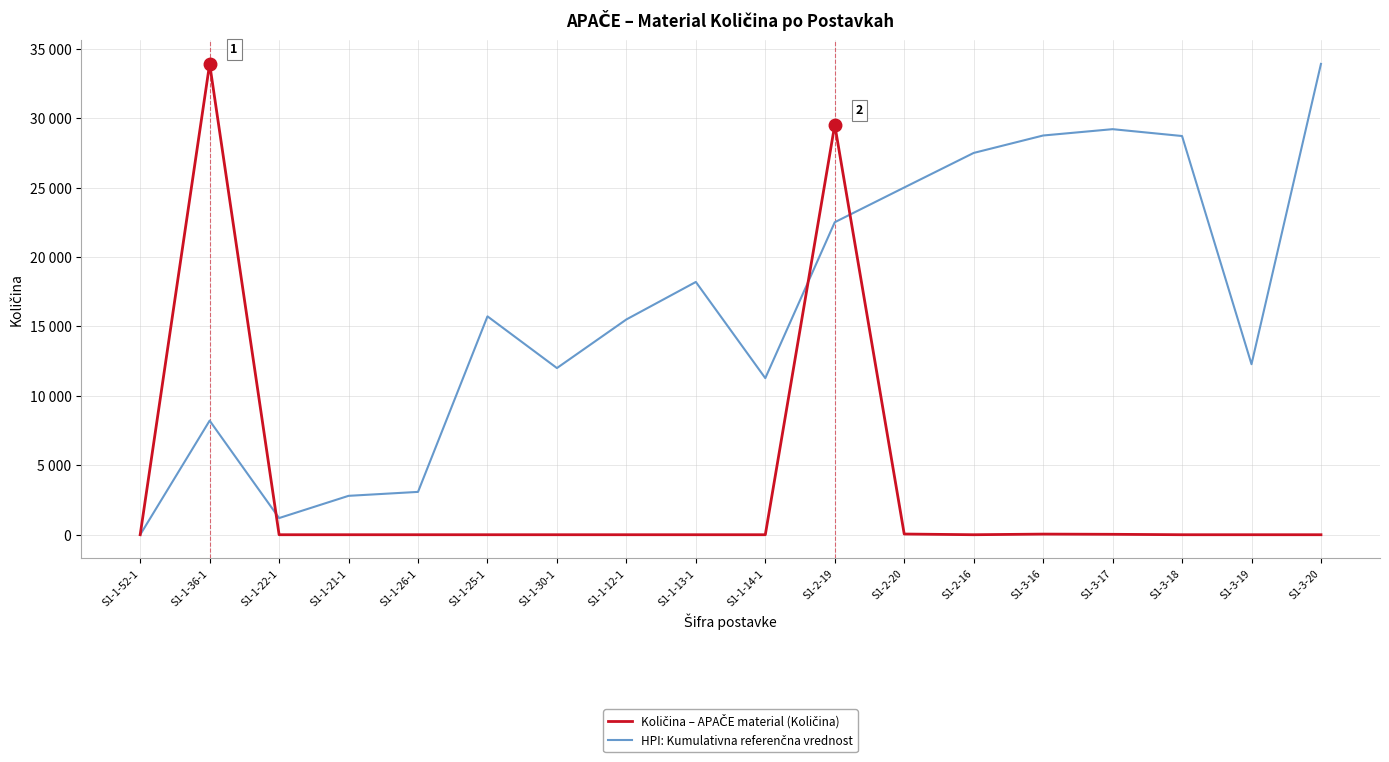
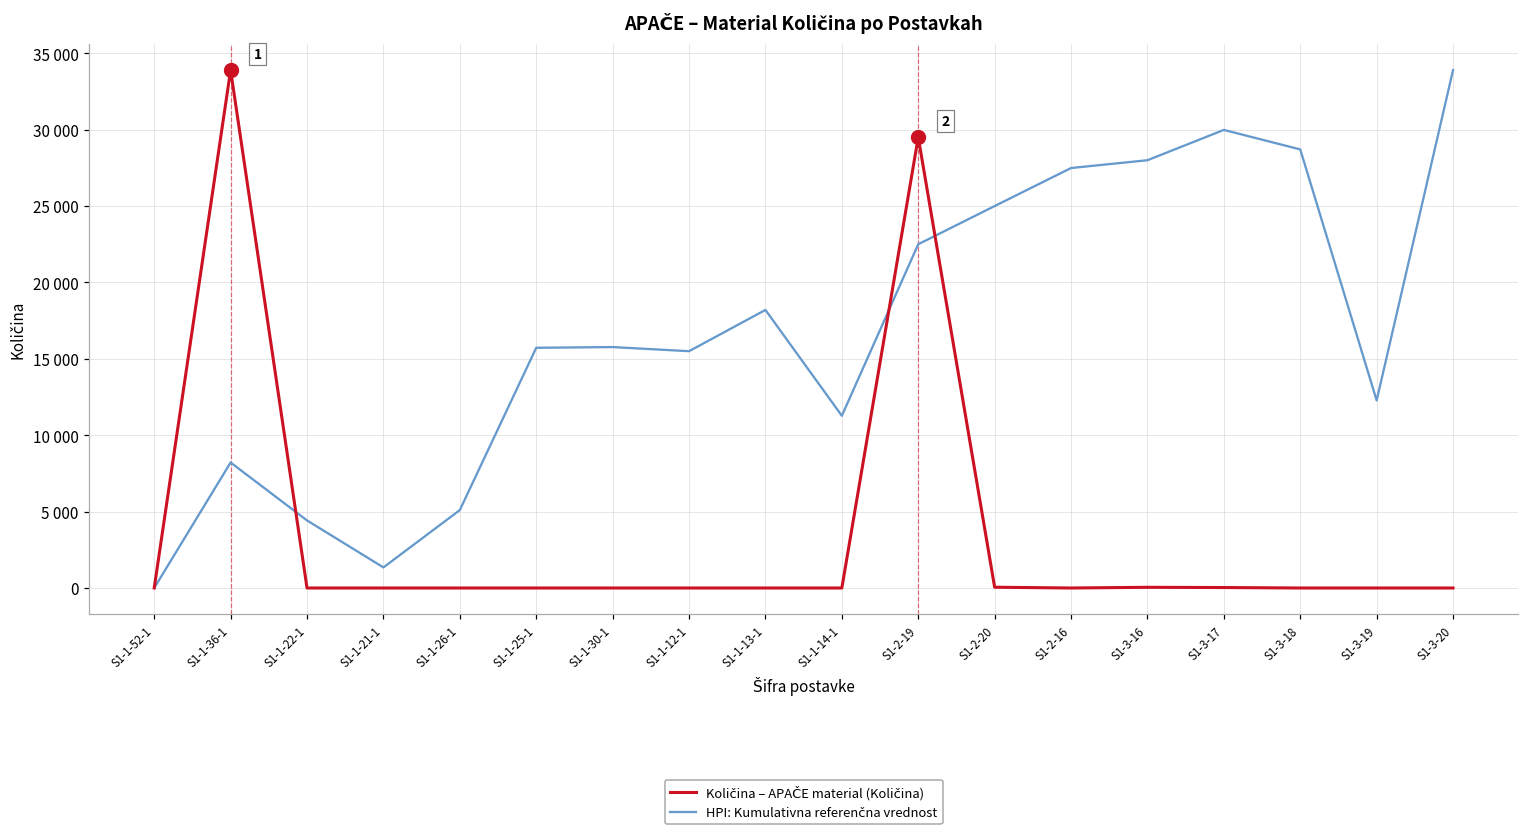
HPI: Kumulativna referenčna vrednost, S1-1-22-1: 1200 -> 4400
HPI: Kumulativna referenčna vrednost, S1-1-21-1: 2800 -> 1300
HPI: Kumulativna referenčna vrednost, S1-1-26-1: 3100 -> 5100
HPI: Kumulativna referenčna vrednost, S1-1-30-1: 12000 -> 15800
HPI: Kumulativna referenčna vrednost, S1-3-16: 28700 -> 28000
HPI: Kumulativna referenčna vrednost, S1-3-17: 29200 -> 30000
